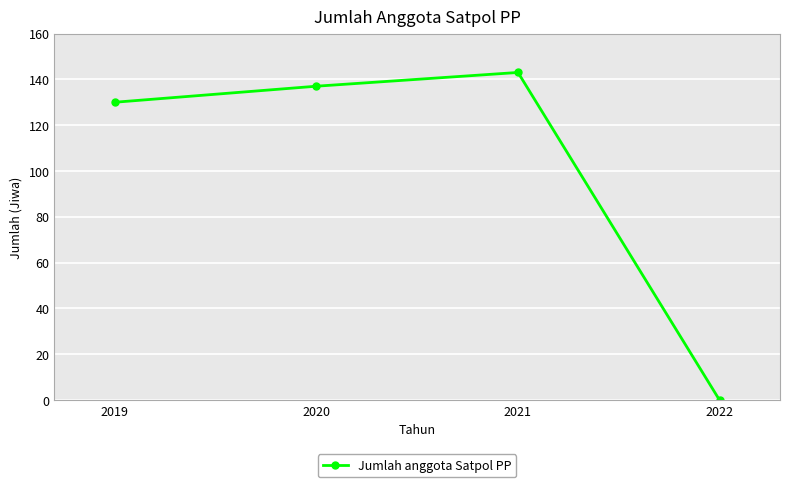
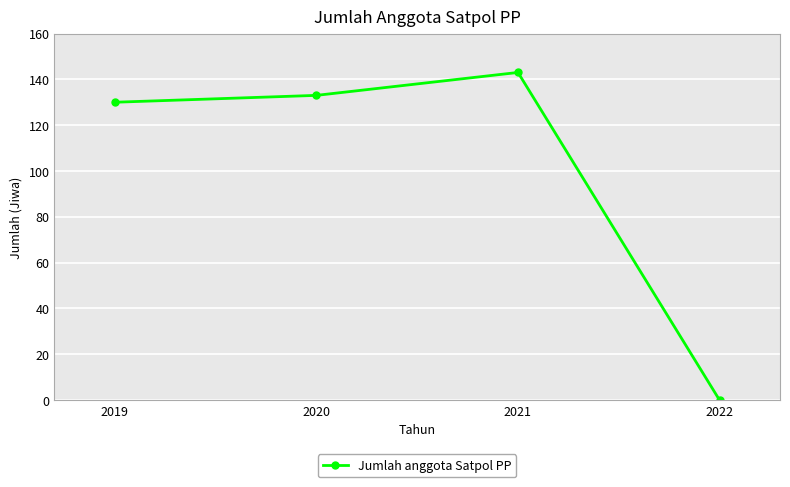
2020: 137 -> 133
